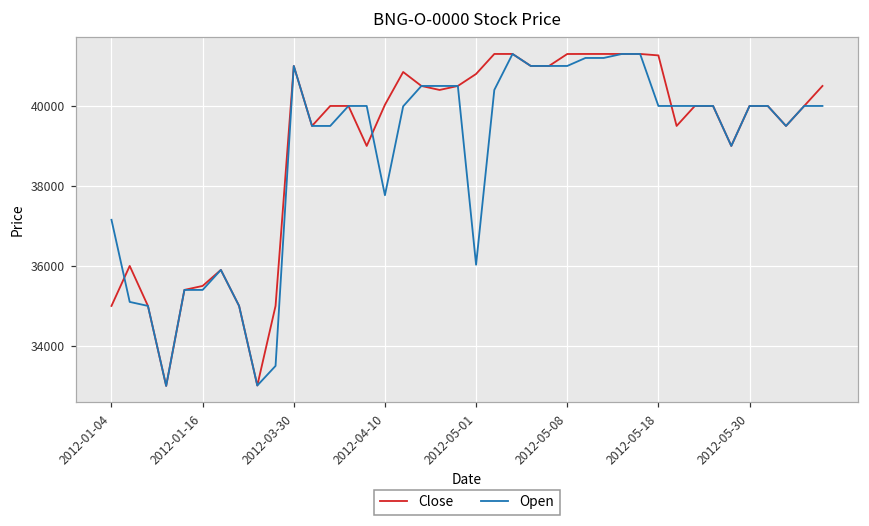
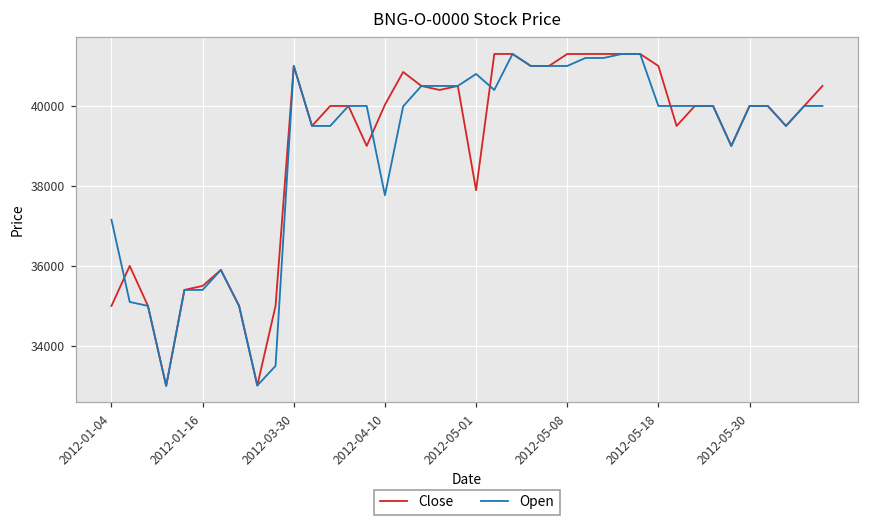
Close, 2012-05-01: 40800 -> 37900
Open, 2012-05-01: 36000 -> 40800
Close, 2012-05-18: 41300 -> 41000
